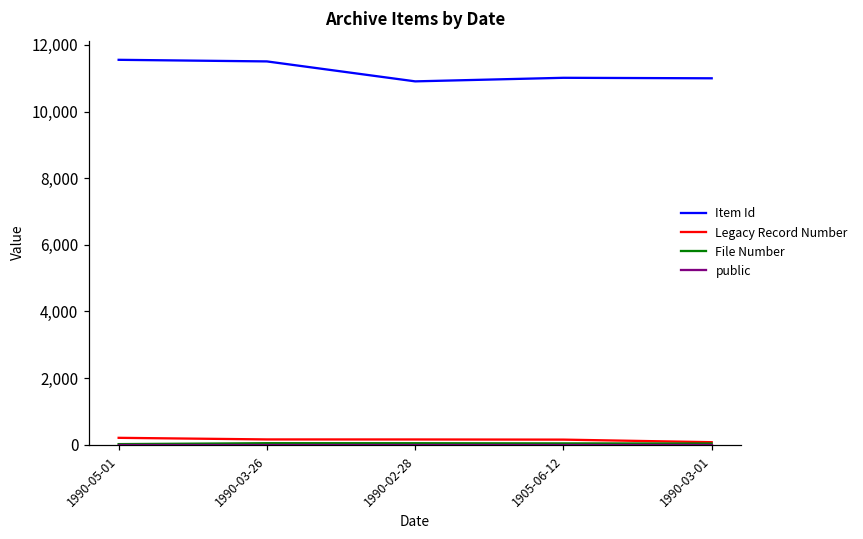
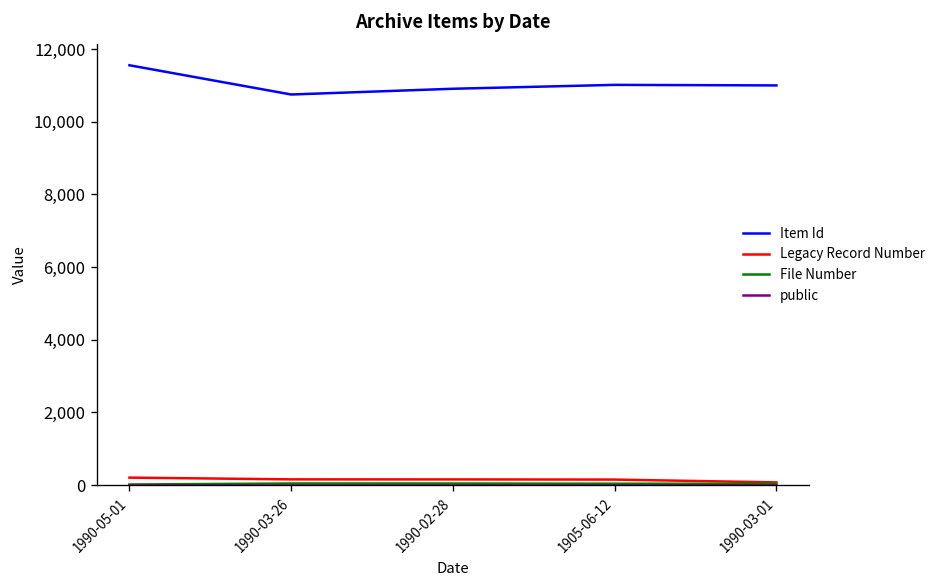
Item Id, 1990-03-26: 11,500 -> 10,700
